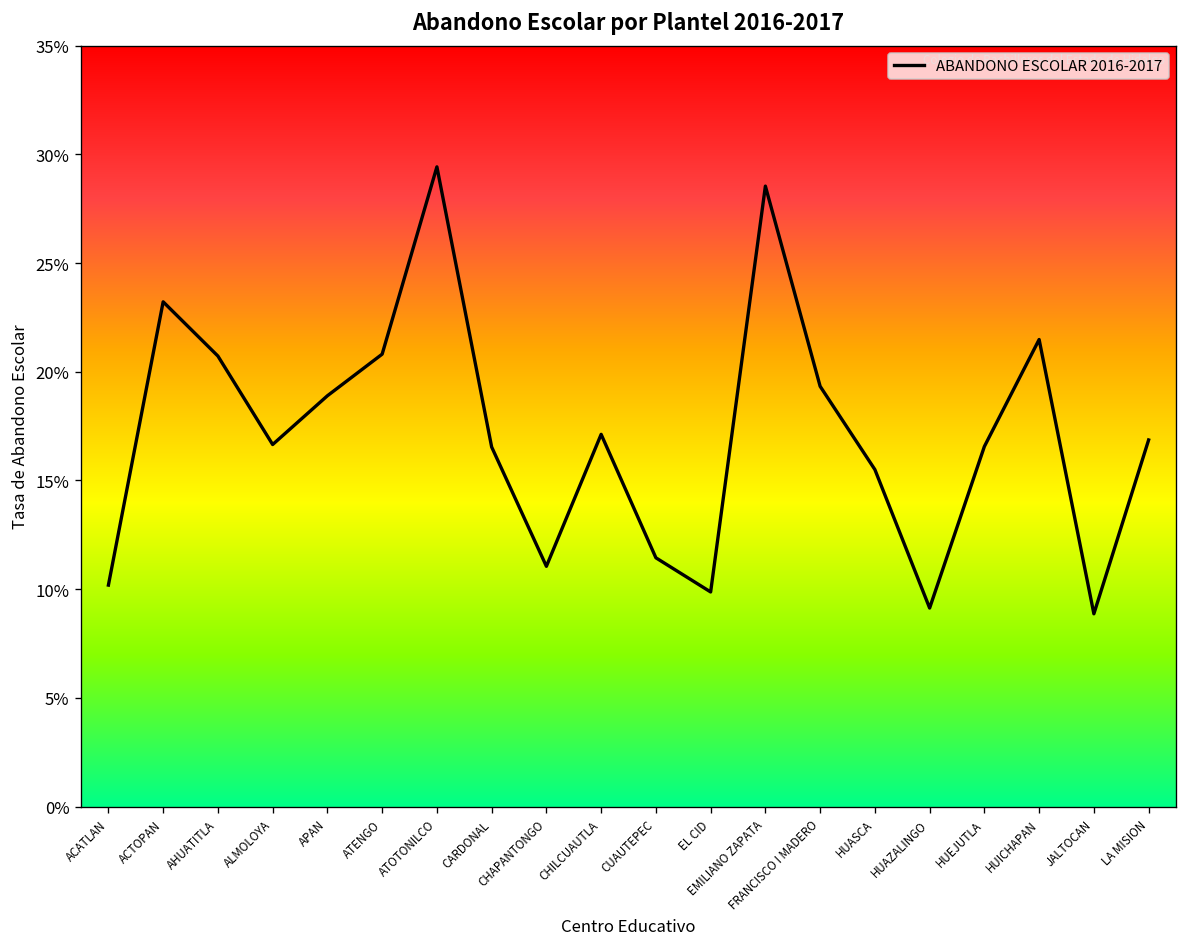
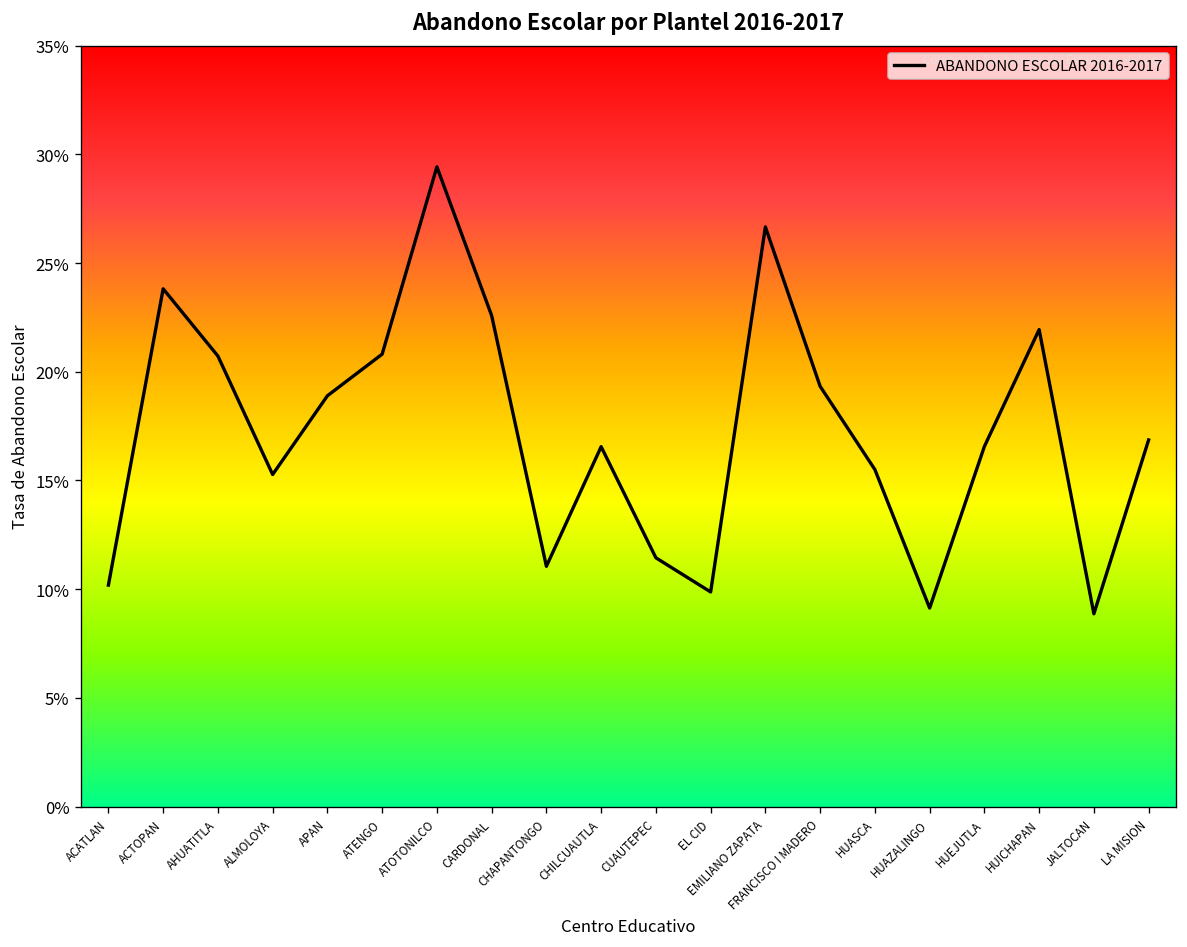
ACTOPAN: 23.2% -> 23.8%
ALMOLOYA: 16.7% -> 15.3%
CARDONAL: 16.5% -> 22.6%
CHILCUAUTLA: 17.1% -> 16.6%
EMILIANO ZAPATA: 28.5% -> 26.7%
HUICHAPAN: 21.5% -> 21.9%
